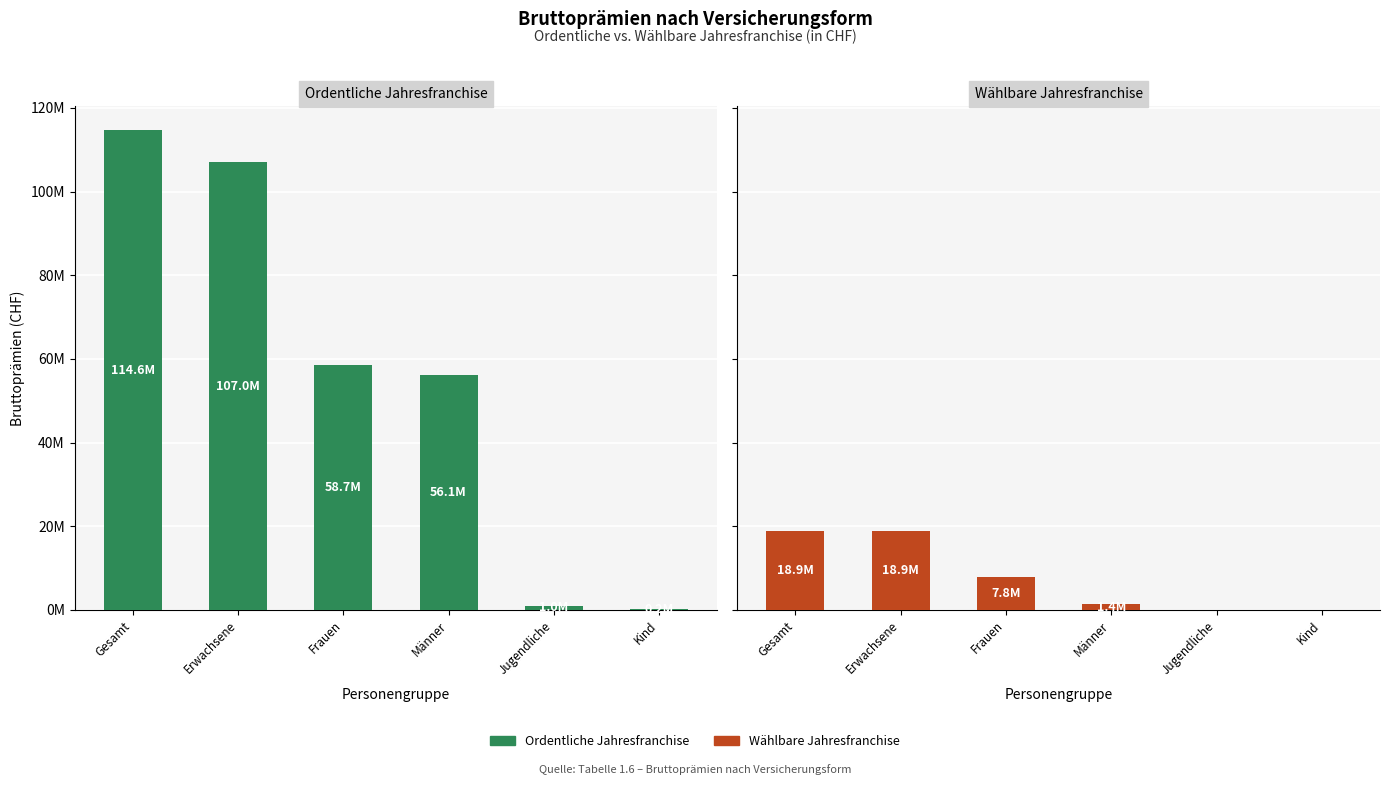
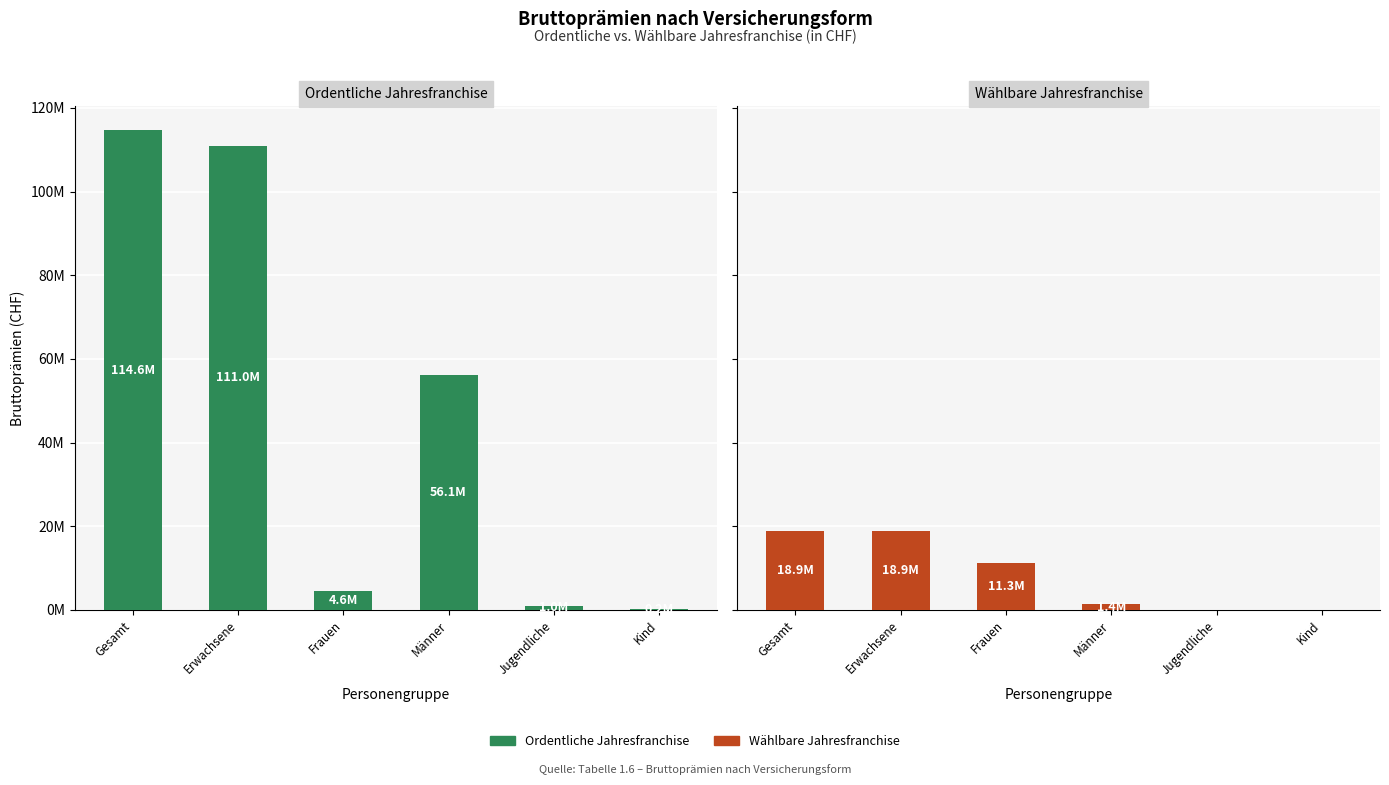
Ordentliche Jahresfranchise, Erwachsene: 107.0M -> 111.0M
Ordentliche Jahresfranchise, Frauen: 58.7M -> 4.6M
Wählbare Jahresfranchise, Frauen: 7.8M -> 11.3M
